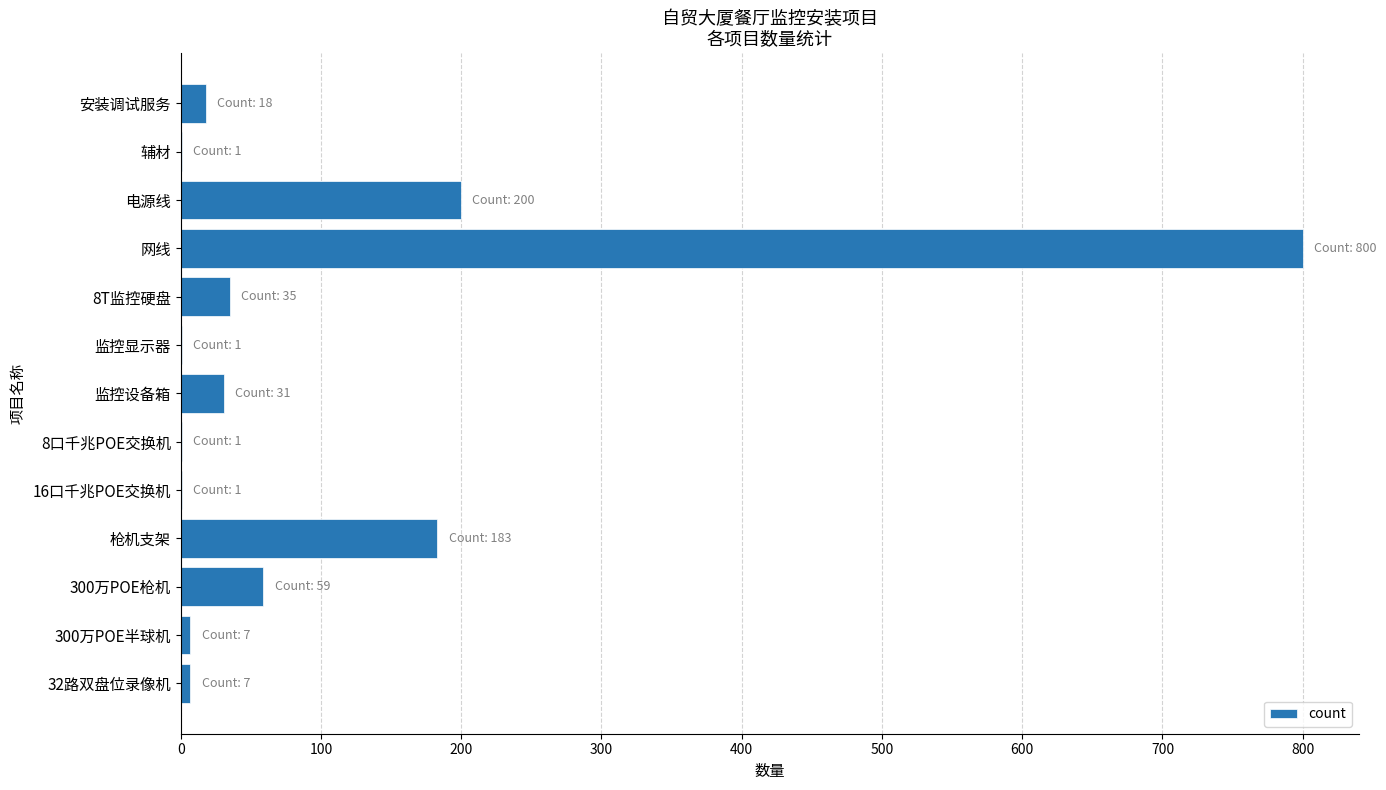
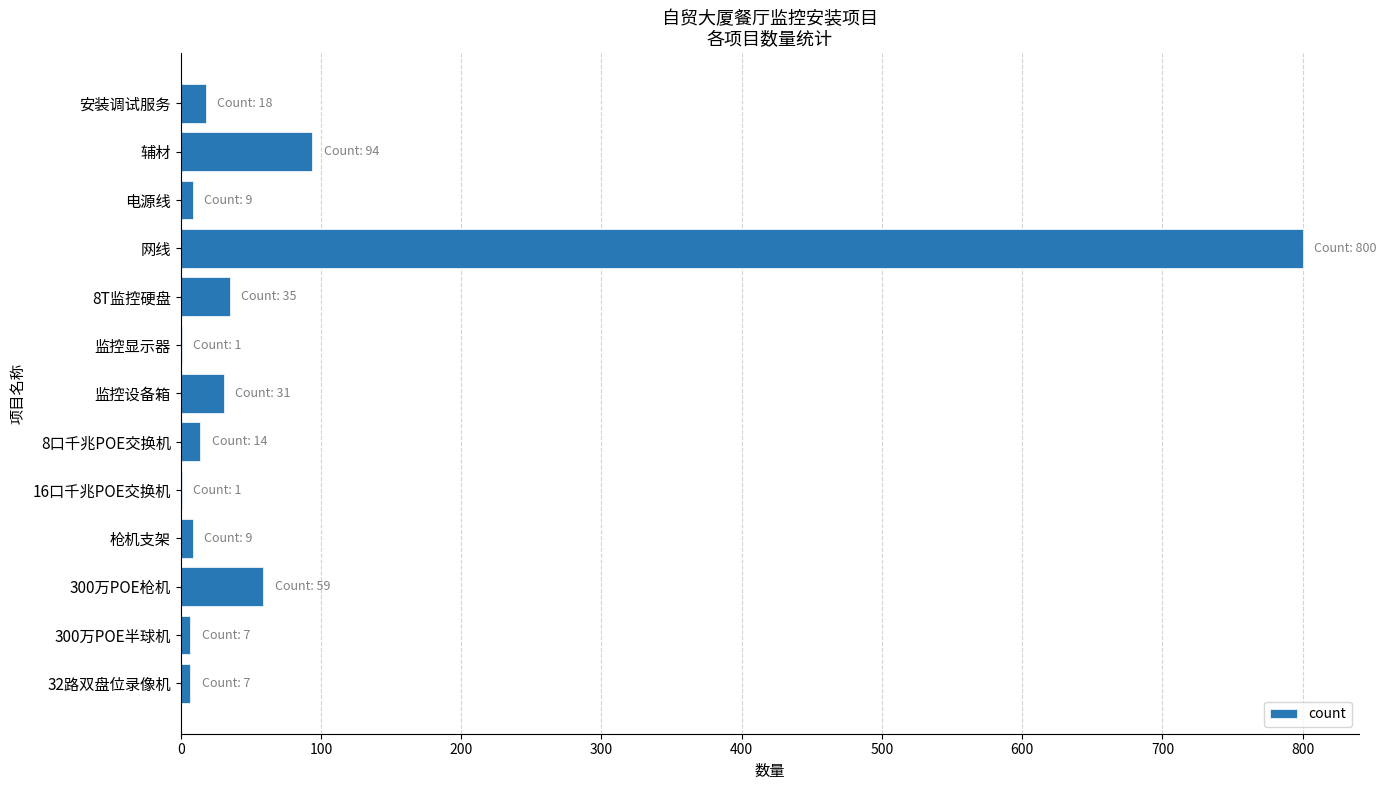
辅材: 1 -> 94
电源线: 200 -> 9
8口千兆POE交换机: 1 -> 14
枪机支架: 183 -> 9
